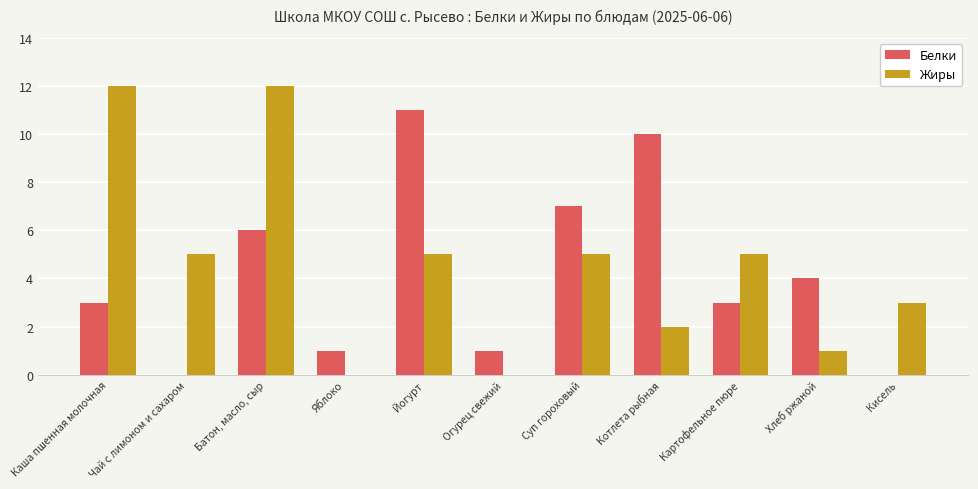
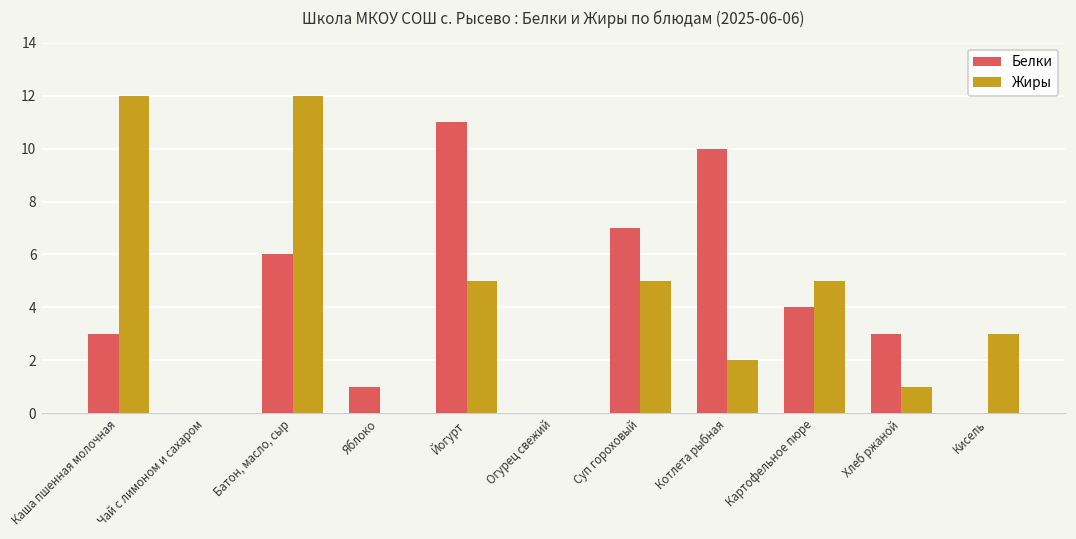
Жиры, Чай с лимоном и сахаром: 5 -> 0
Белки, Огурец свежий: 1 -> 0
Белки, Картофельное пюре: 3 -> 4
Белки, Хлеб ржаной: 4 -> 3
